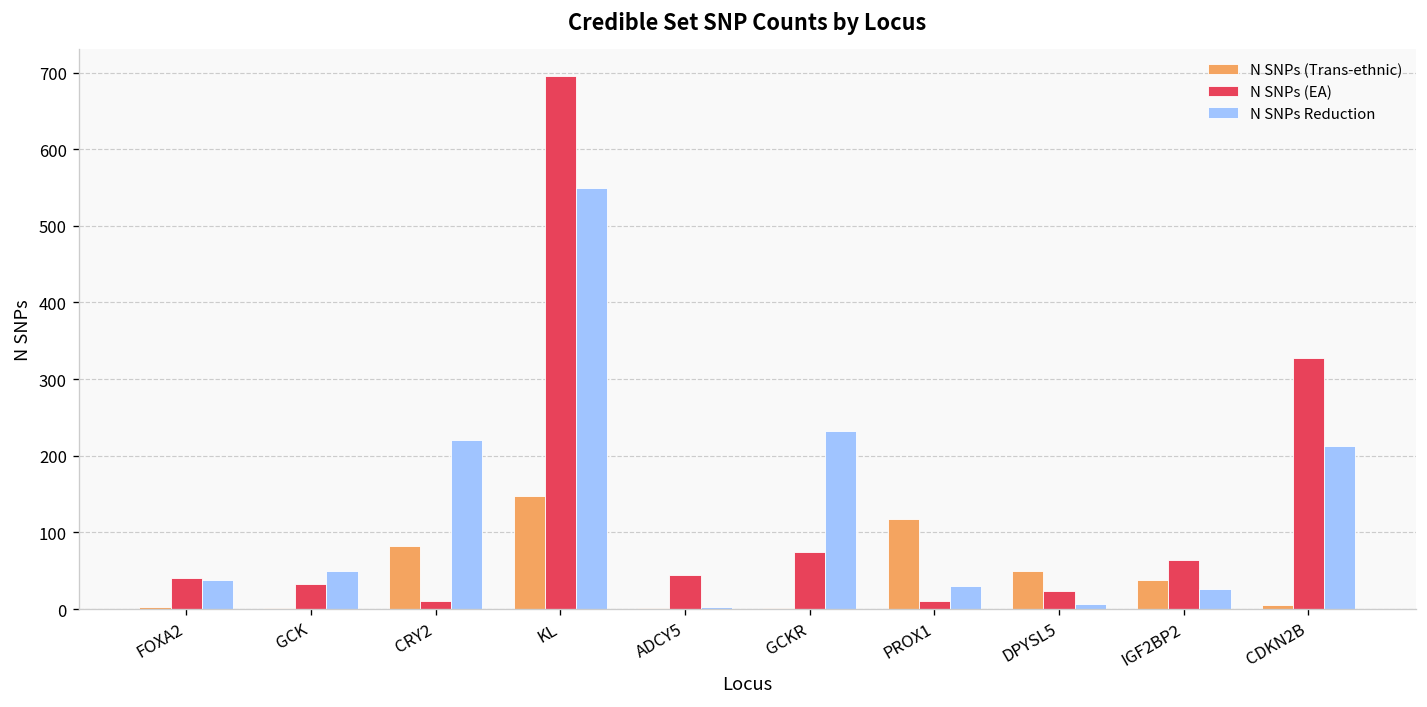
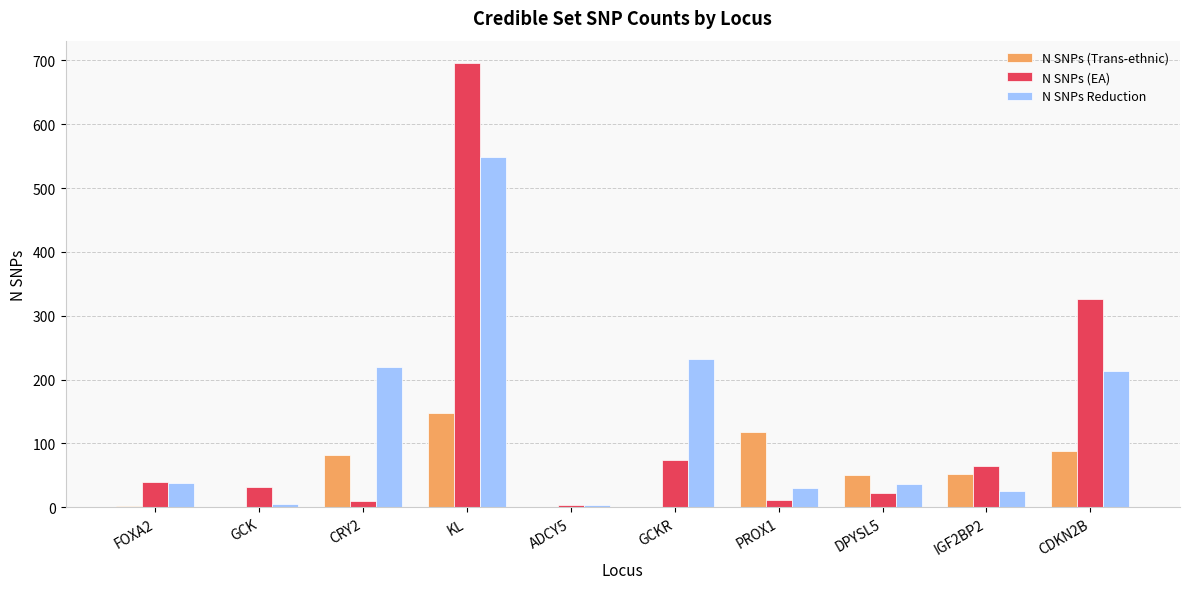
N SNPs Reduction, GCK: 50 -> 10
N SNPs (EA), ADCY5: 50 -> 0
N SNPs Reduction, DPYSL5: 10 -> 40
N SNPs (Trans-ethnic), IGF2BP2: 40 -> 50
N SNPs (Trans-ethnic), CDKN2B: 10 -> 90
